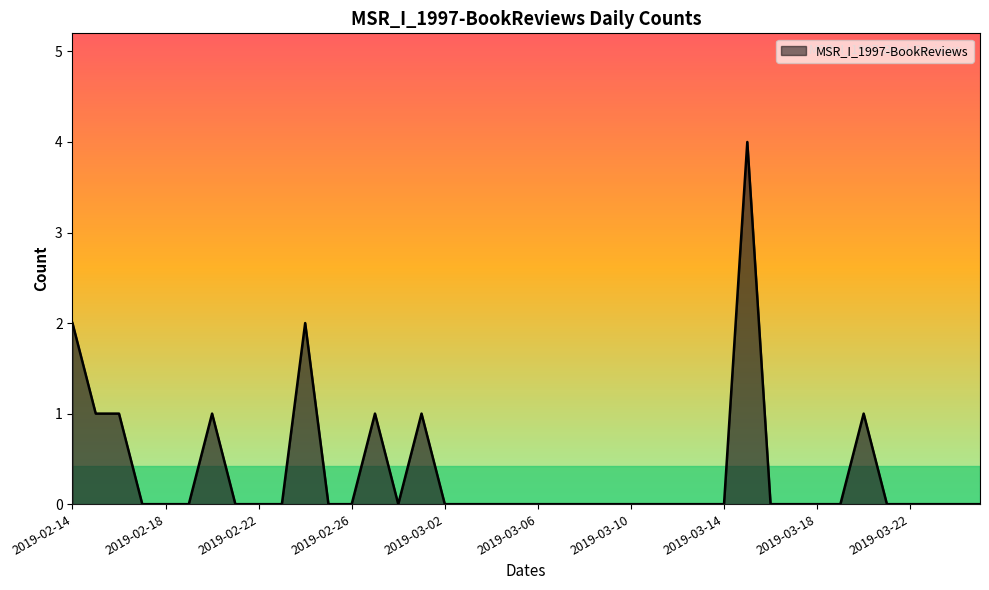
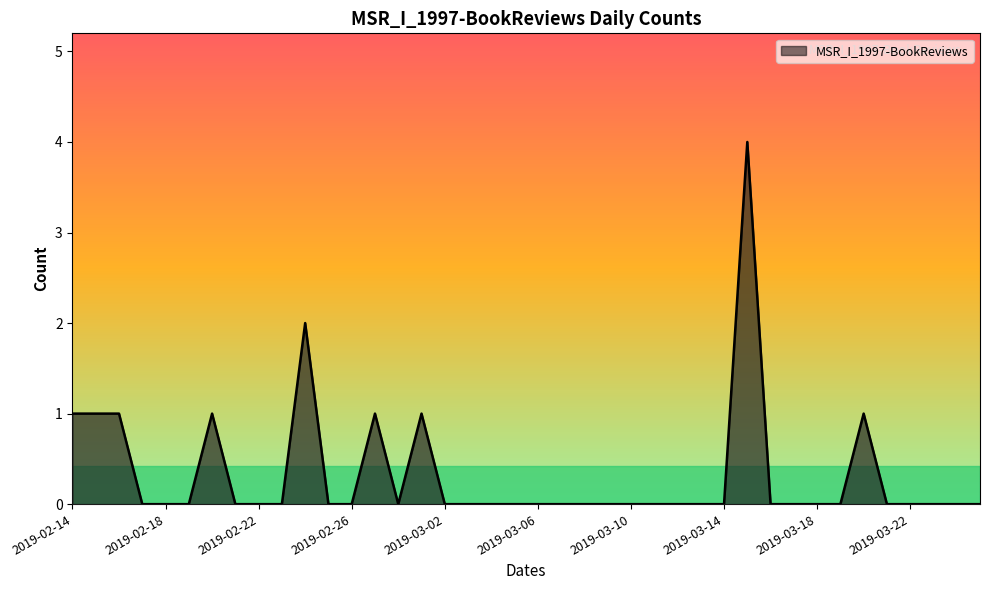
2019-02-14: 2 -> 1
